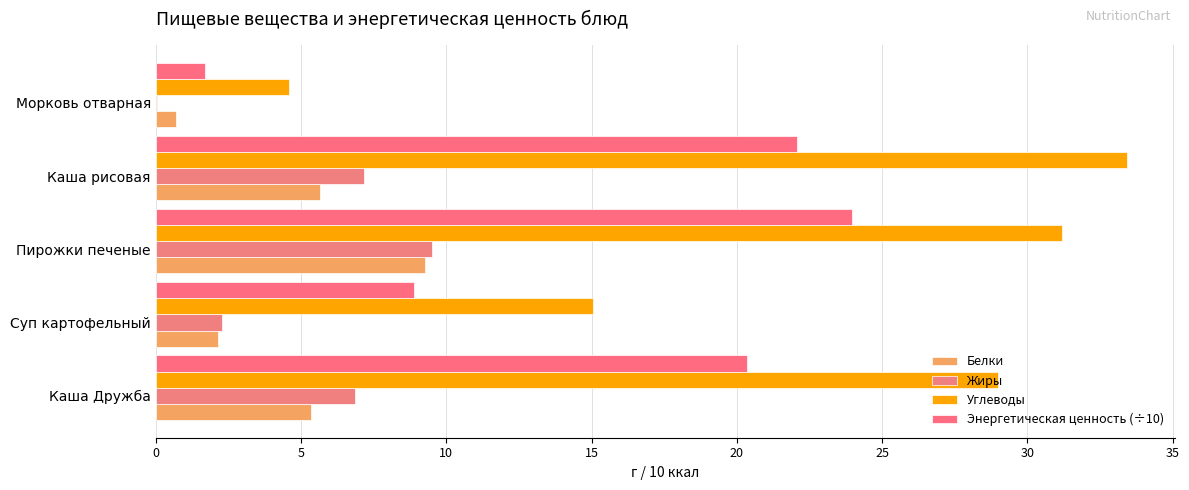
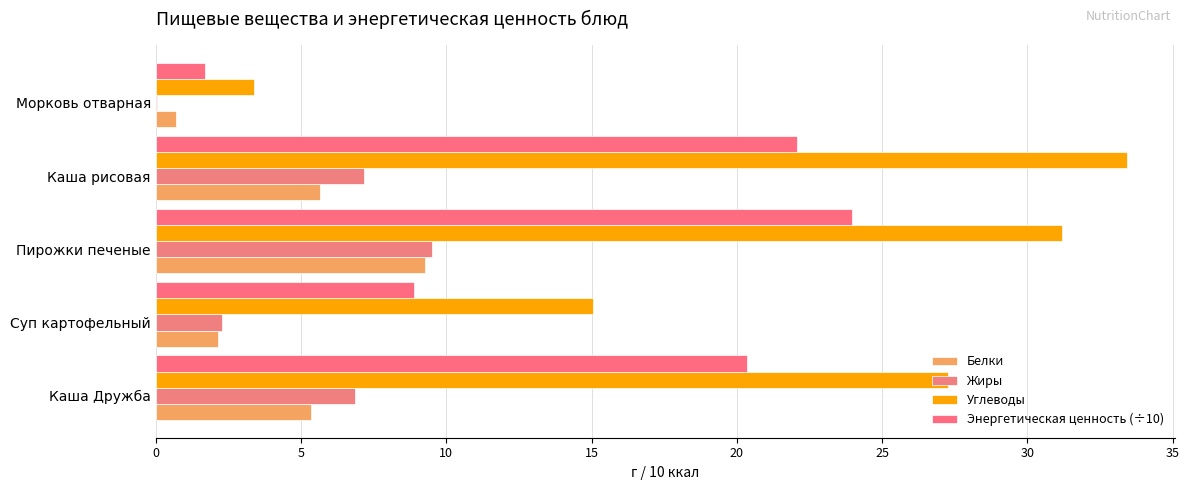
Углеводы, Морковь отварная: 4.6 -> 3.4
Углеводы, Каша Дружба: 29.0 -> 27.3
